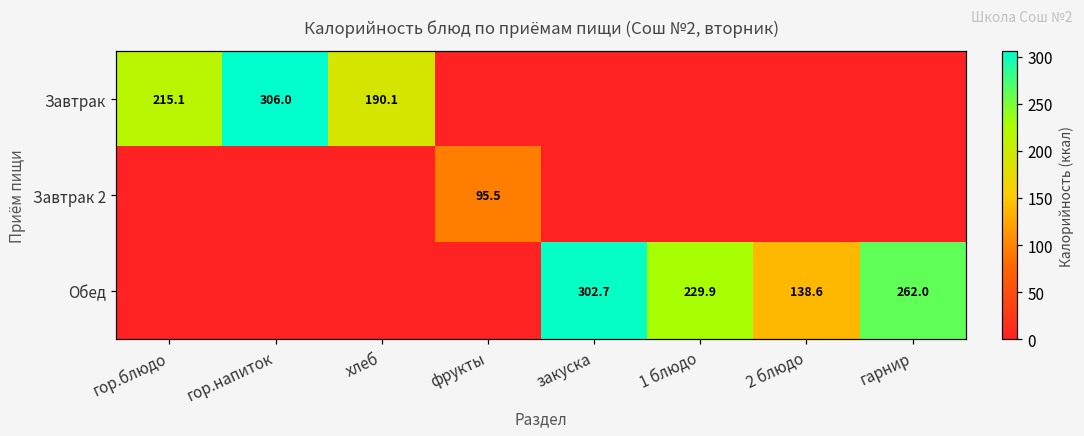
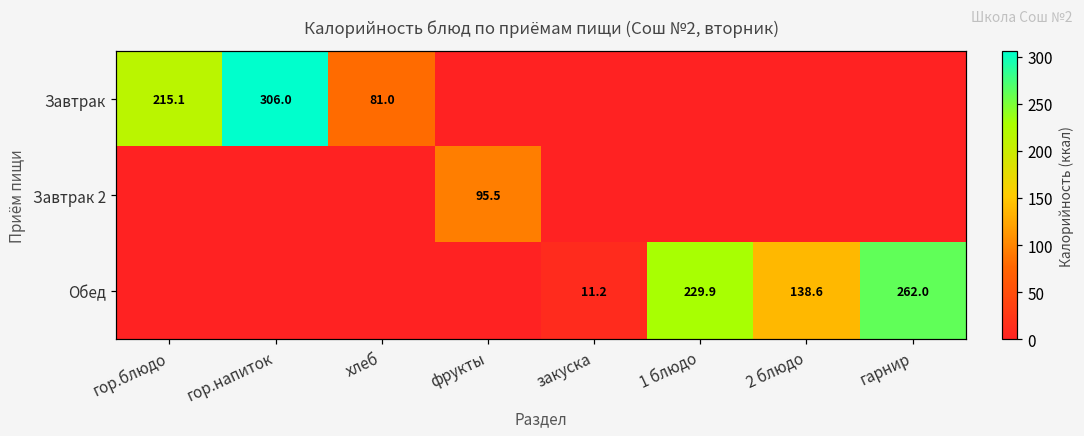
Завтрак, хлеб: 190.1 -> 81.0
Обед, закуска: 302.7 -> 11.2
